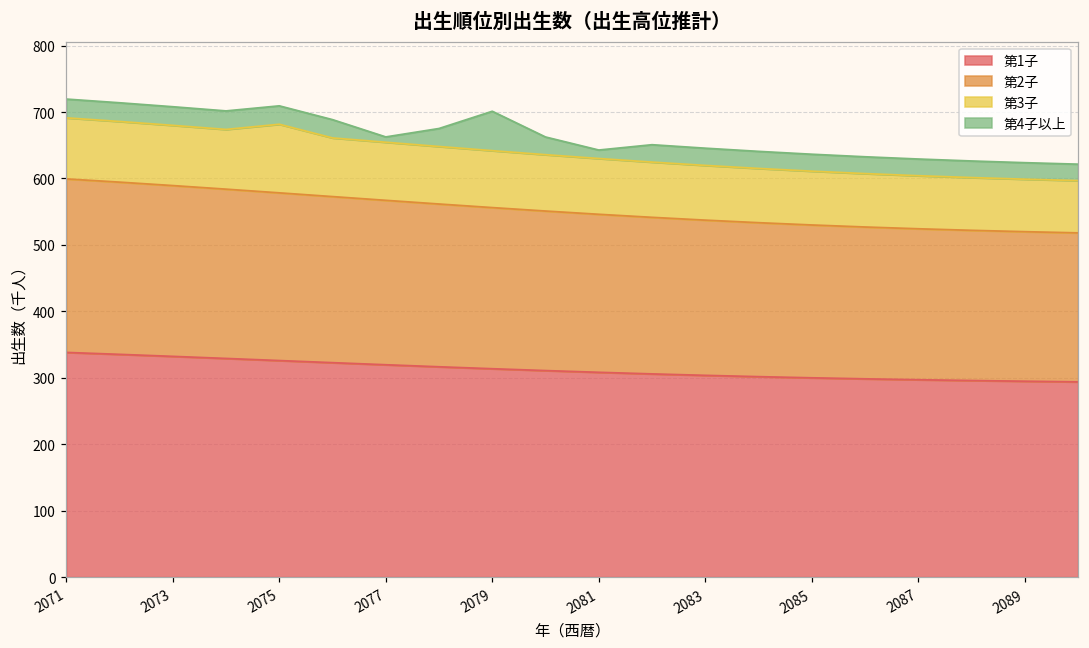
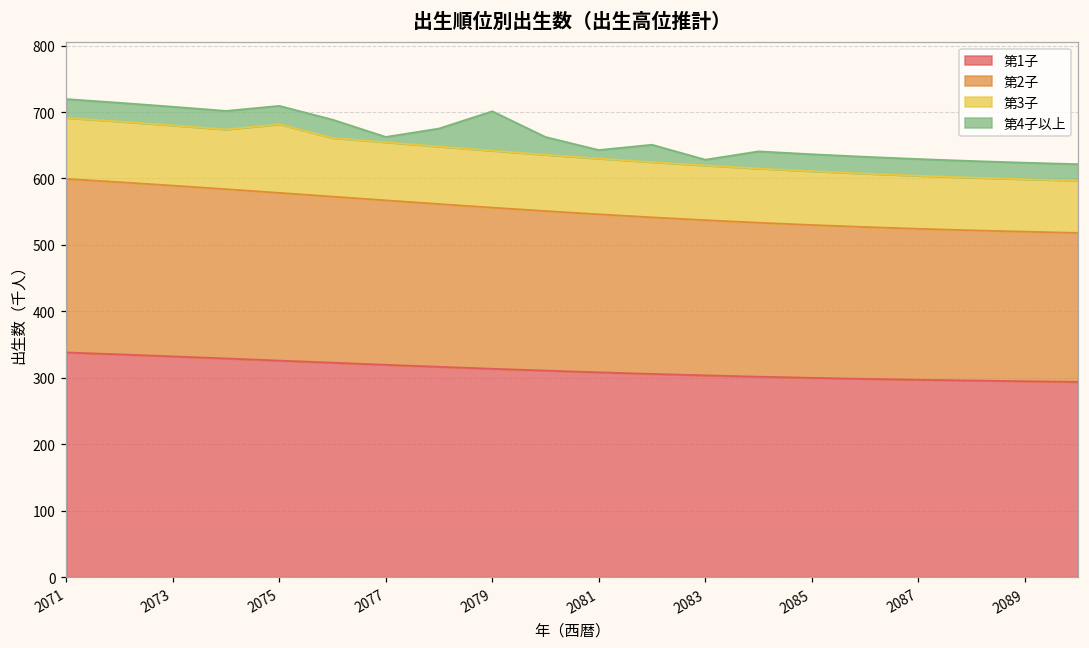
第4子以上, 2083: 30 -> 10
